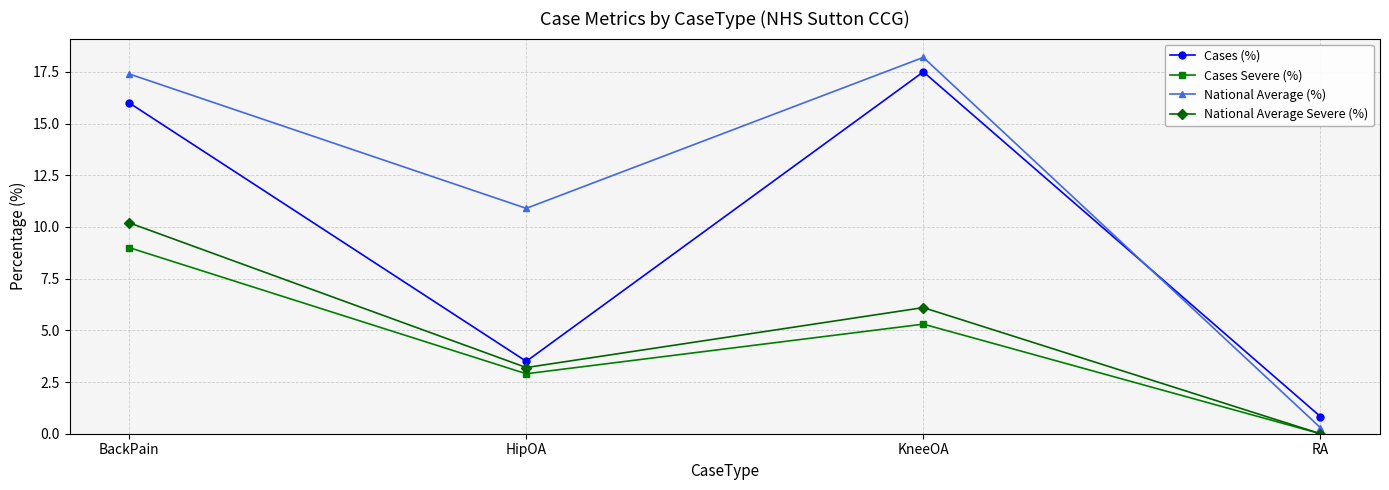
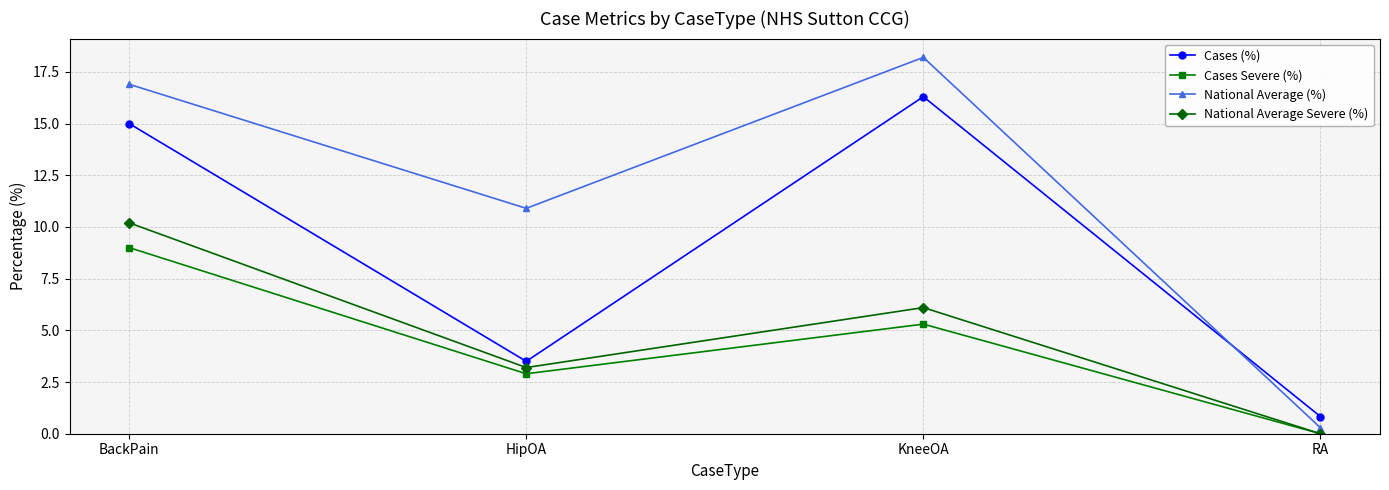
Cases (%), BackPain: 16 -> 15
National Average (%), BackPain: 17.4 -> 16.9
Cases (%), KneeOA: 17.5 -> 16.3
